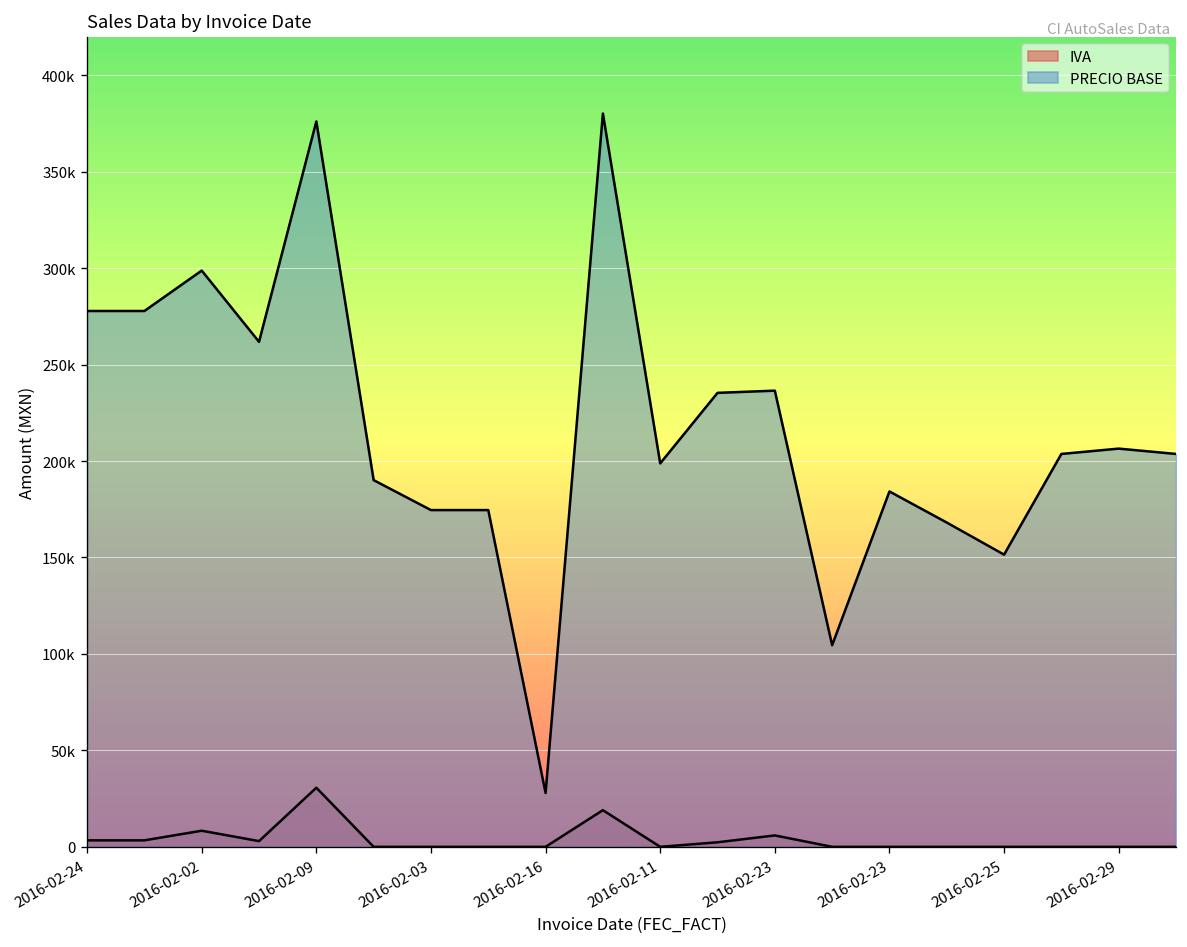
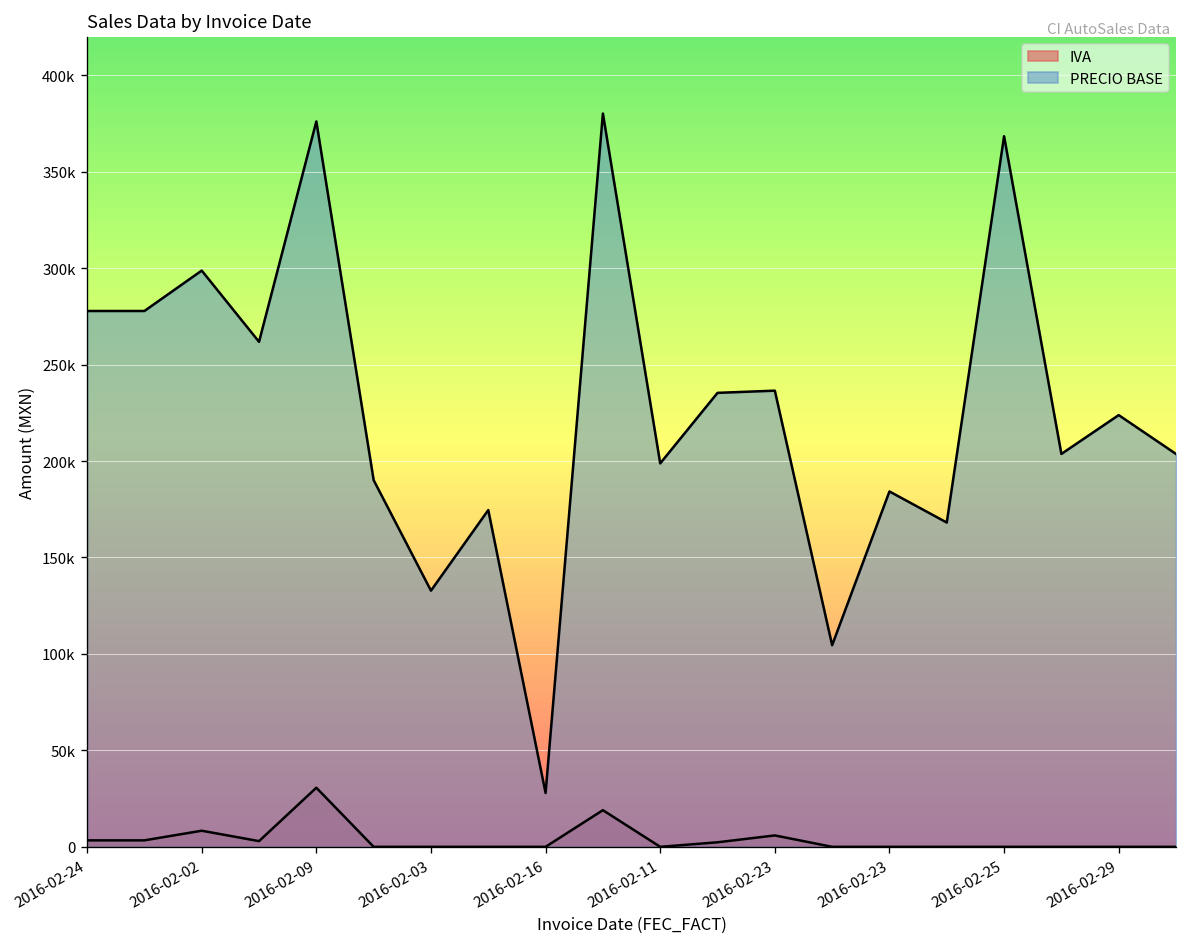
PRECIO BASE, 2016-02-03: 175000 -> 133000
PRECIO BASE, 2016-02-25: 151000 -> 368000
PRECIO BASE, 2016-02-29: 206000 -> 224000
